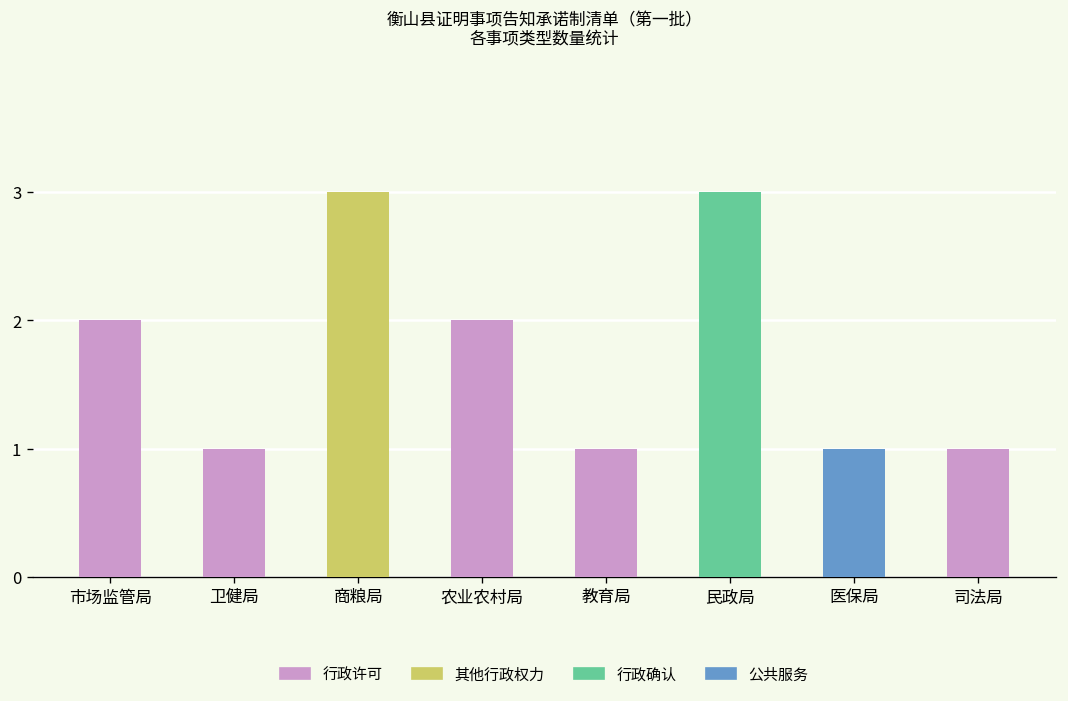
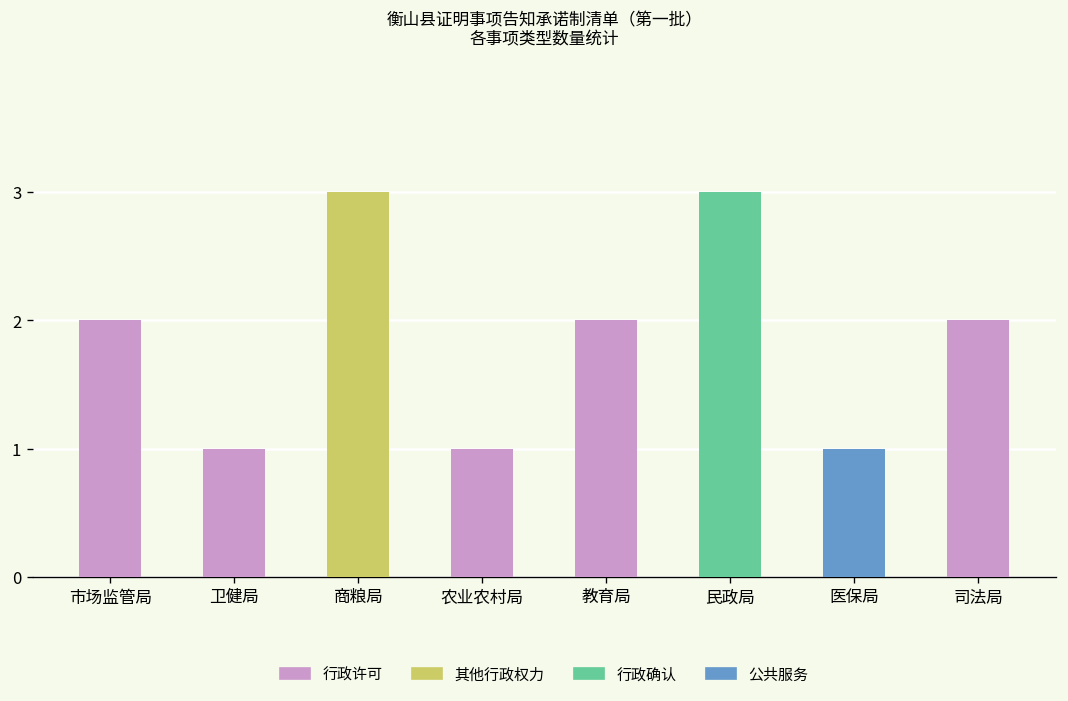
农业农村局: 2 -> 1
教育局: 1 -> 2
司法局: 1 -> 2
